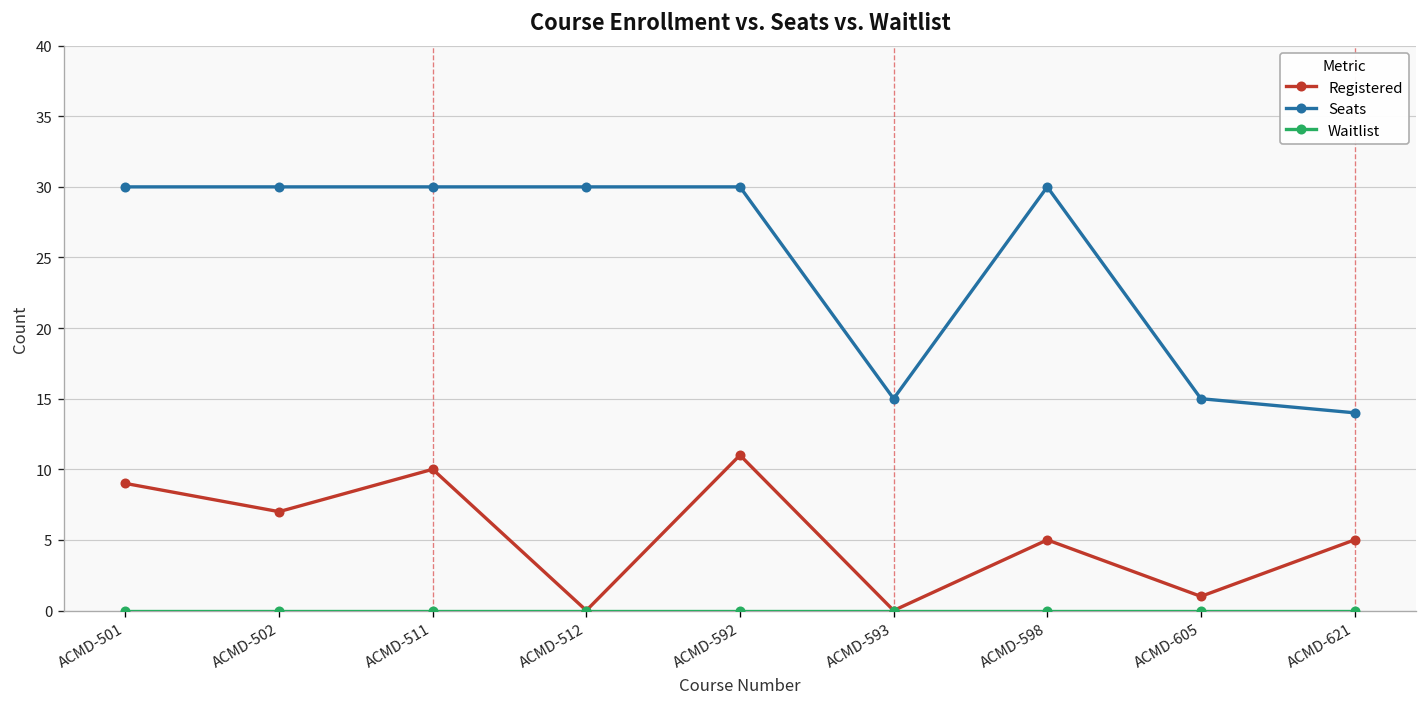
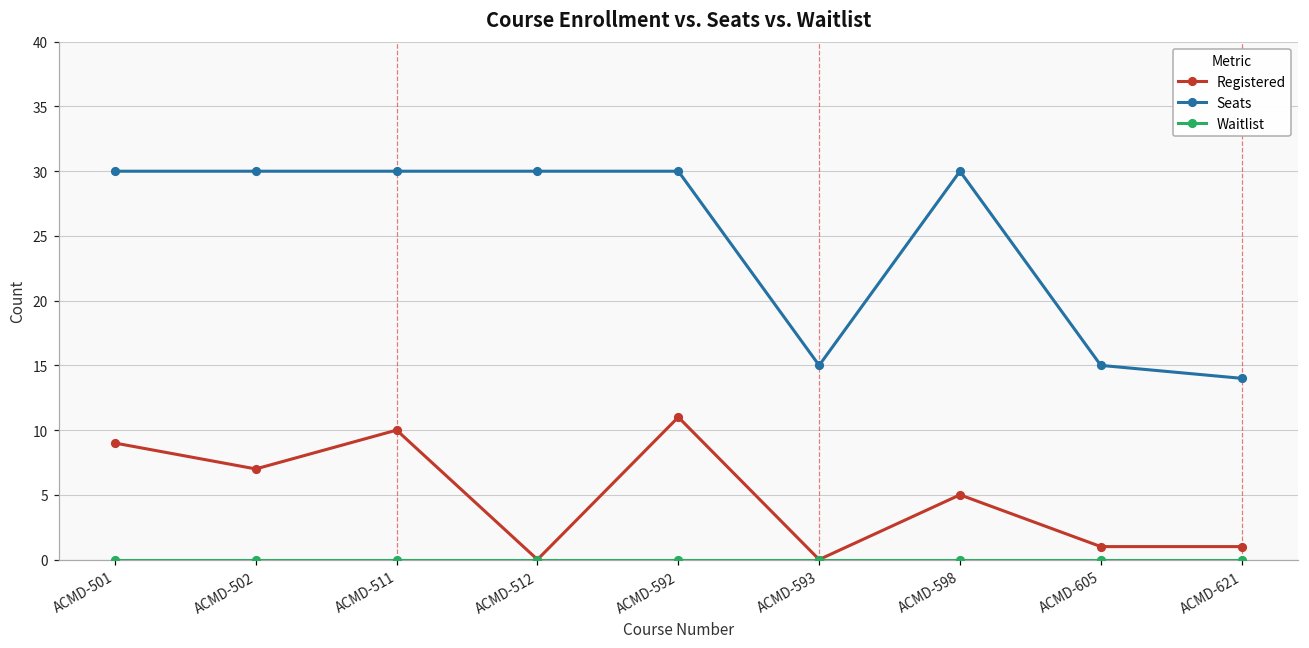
Registered, ACMD-621: 5 -> 1
